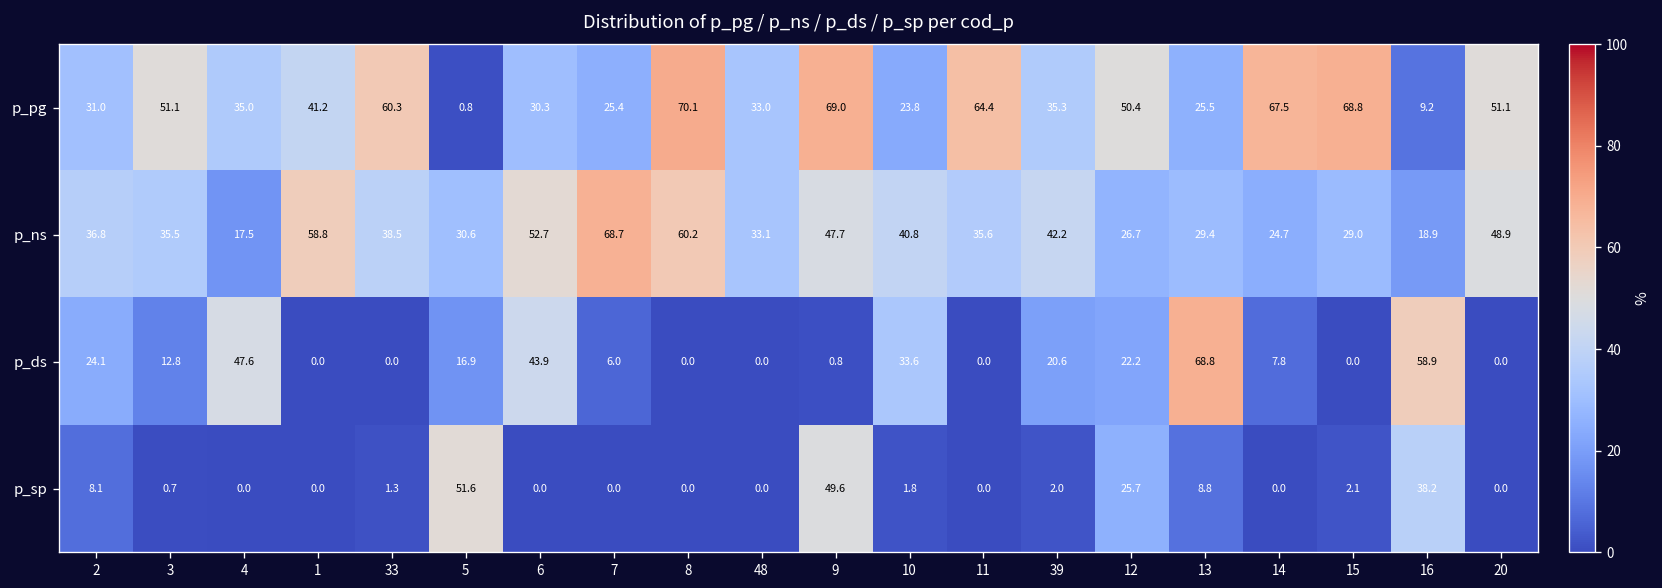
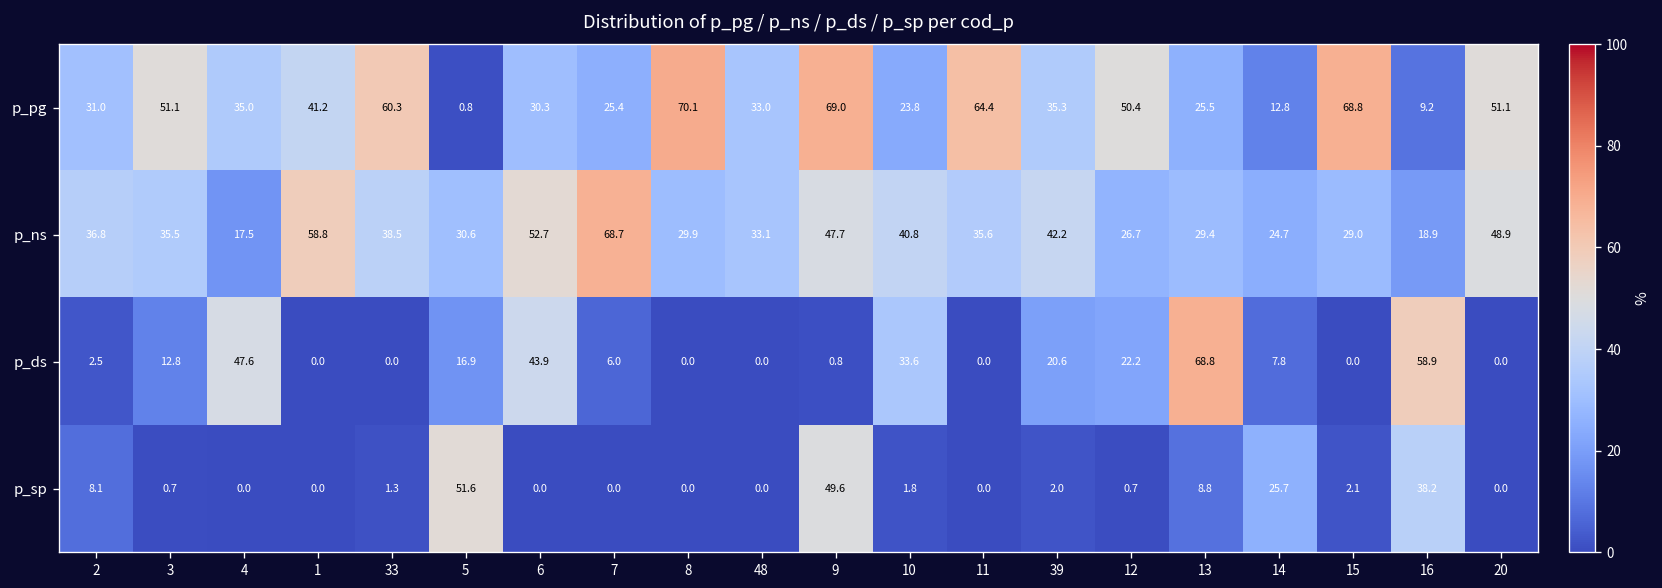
p_pg, 14: 67.5 -> 12.8
p_ns, 8: 60.2 -> 29.9
p_ds, 2: 24.1 -> 2.5
p_sp, 12: 25.7 -> 0.7
p_sp, 14: 0.0 -> 25.7
